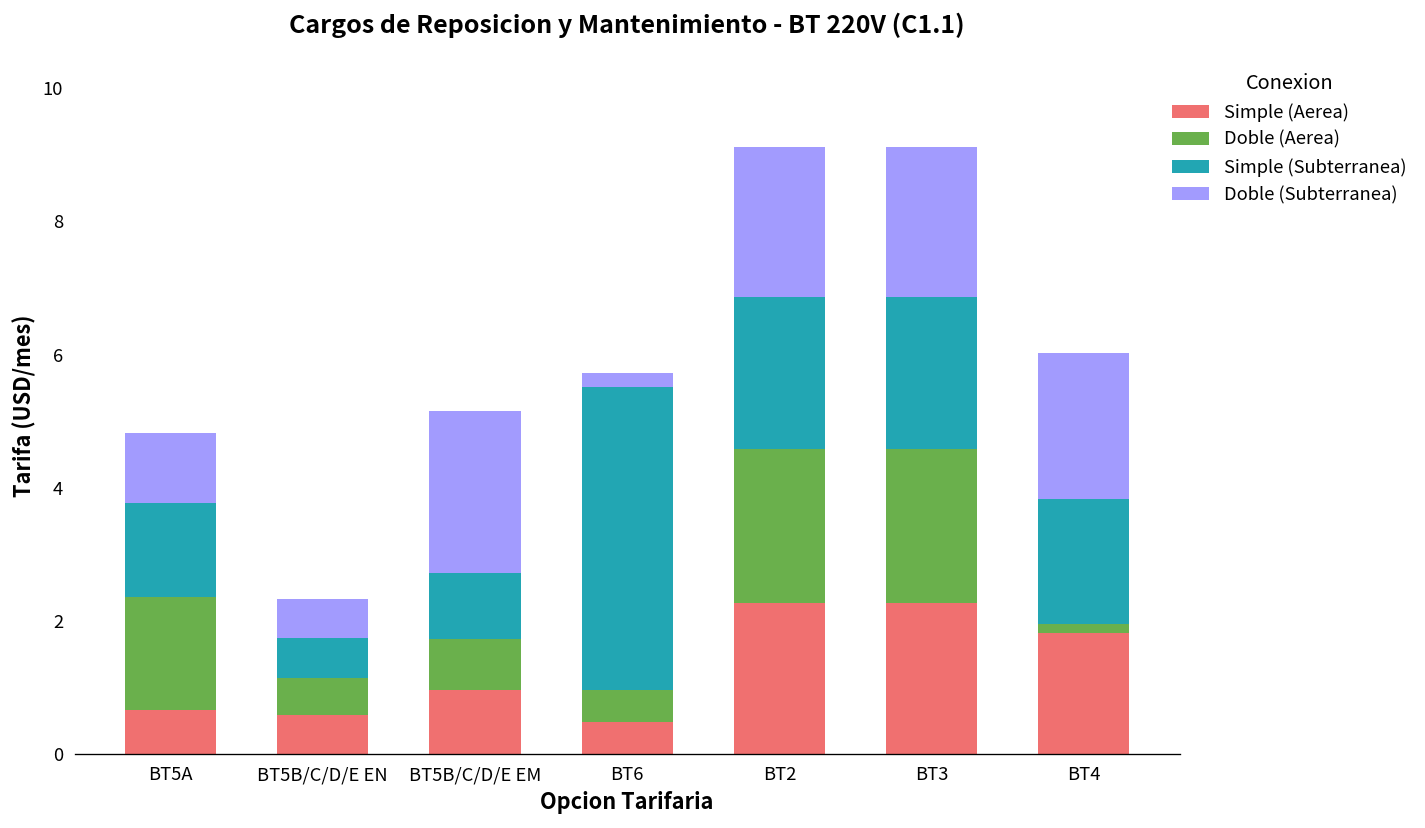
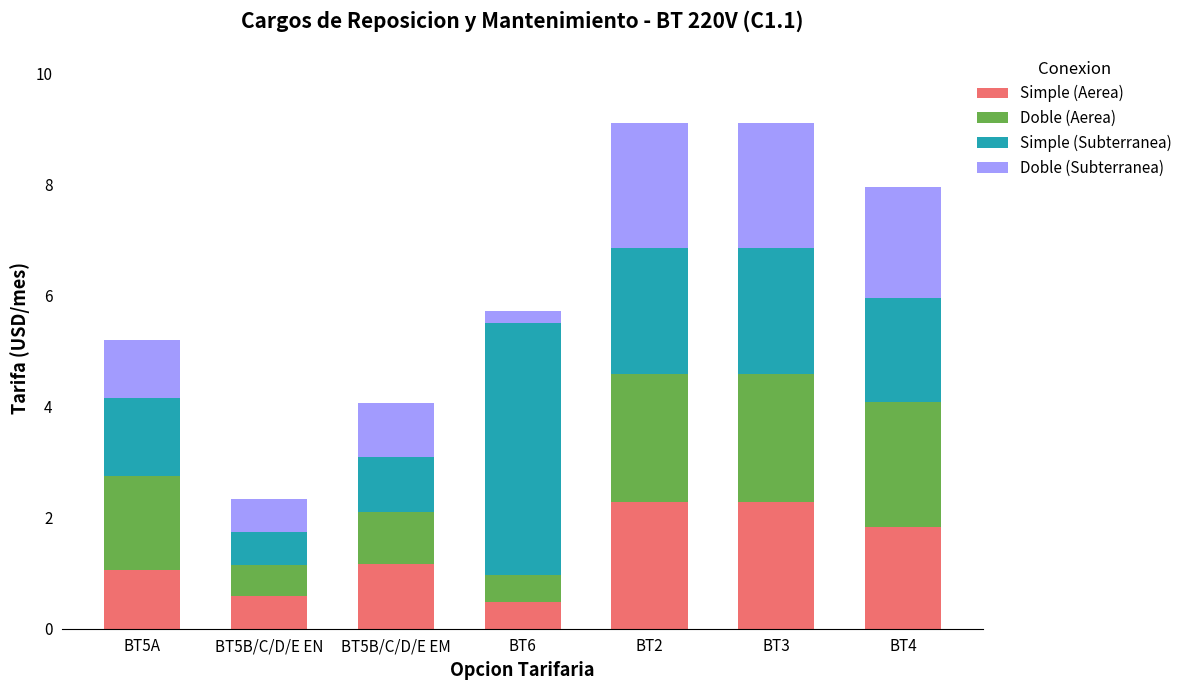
Simple (Aerea), BT5A: 0.7 -> 1.1
Simple (Aerea), BT5B/C/D/E EM: 1.0 -> 1.2
Doble (Aerea), BT5B/C/D/E EM: 0.8 -> 0.9
Doble (Subterranea), BT5B/C/D/E EM: 2.4 -> 1.0
Doble (Aerea), BT4: 0.1 -> 2.3
Doble (Subterranea), BT4: 2.2 -> 2.0
